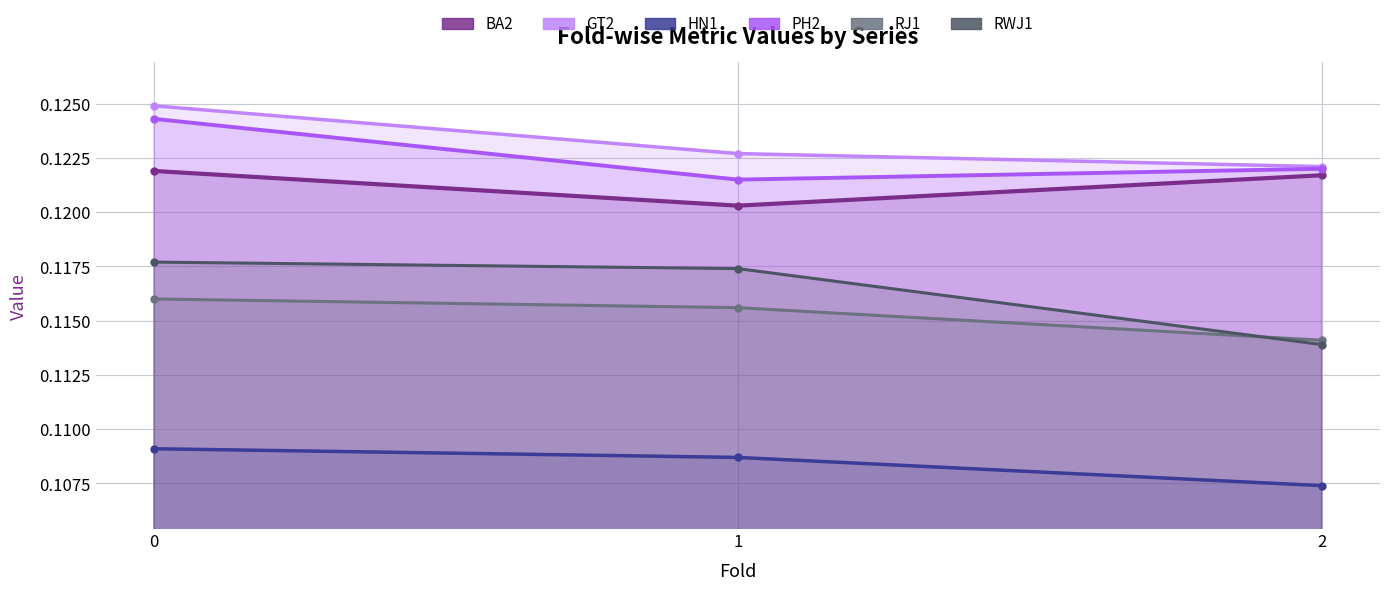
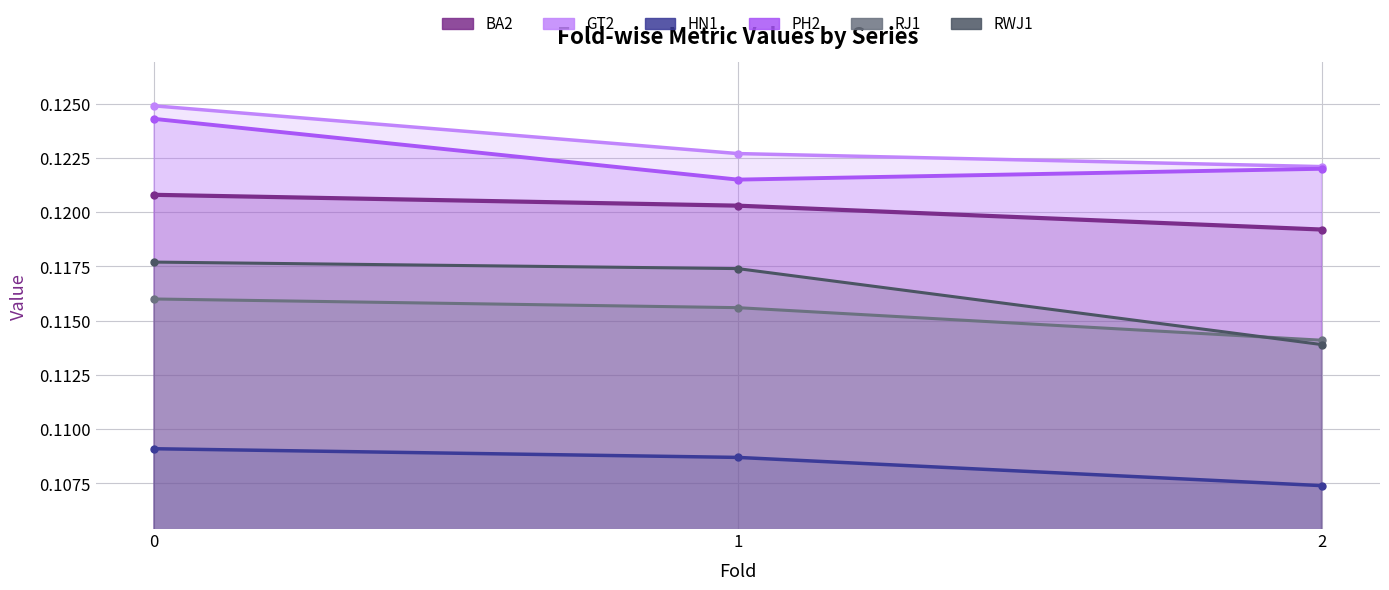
BA2, 0: 0.1219 -> 0.1208
BA2, 2: 0.1217 -> 0.1192
